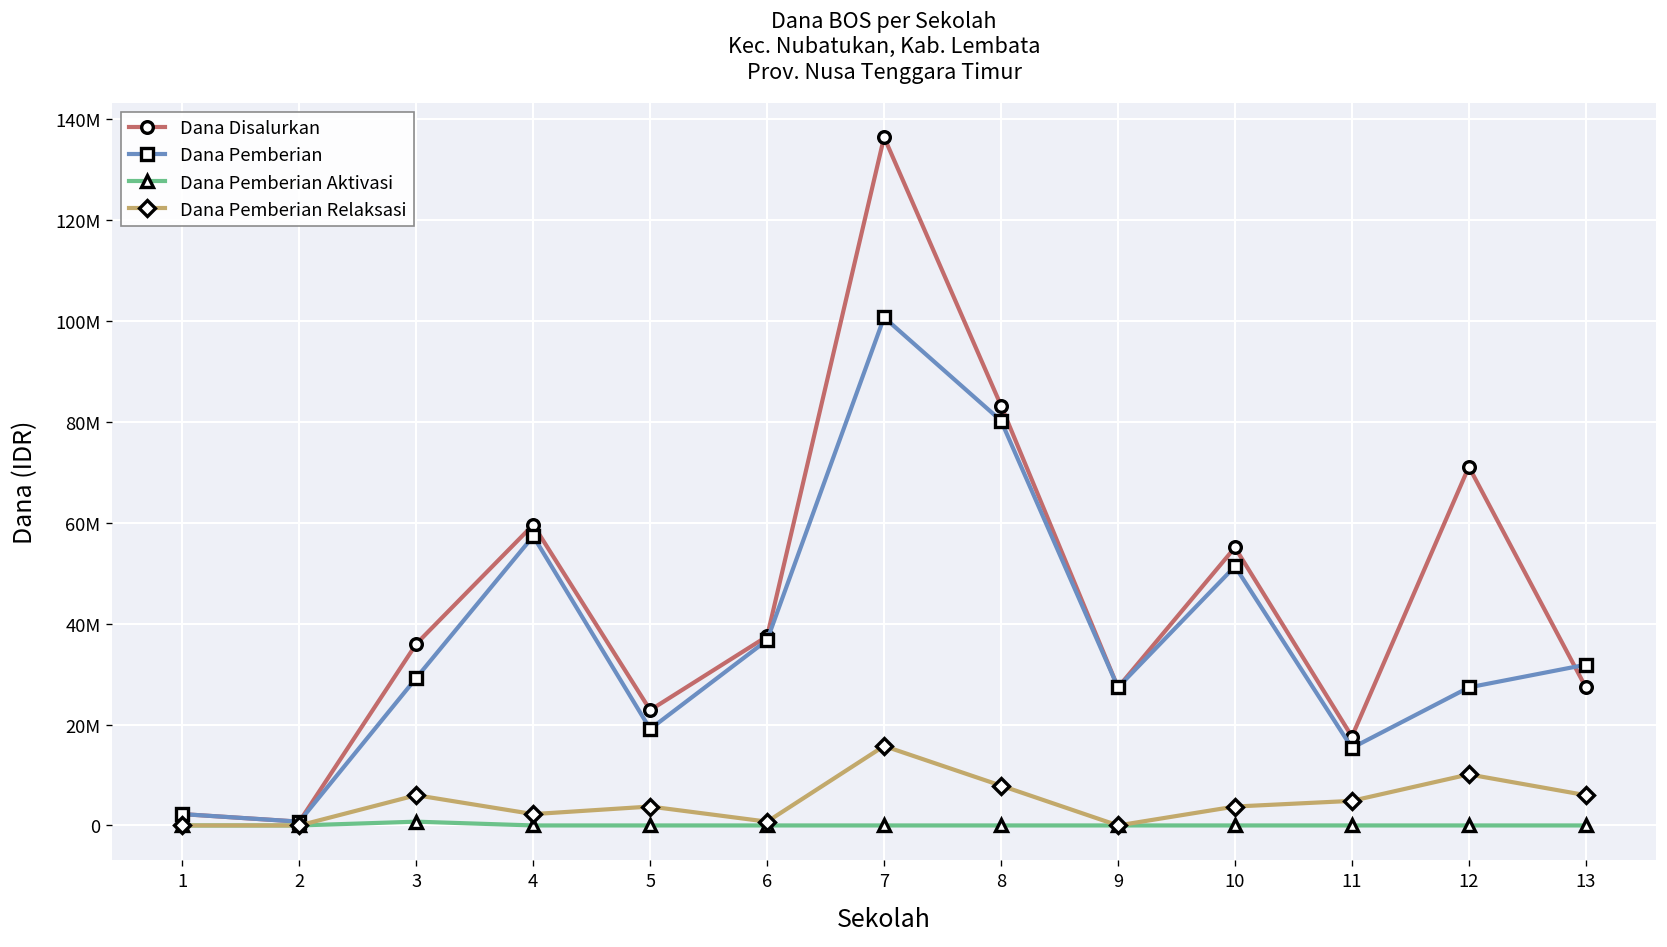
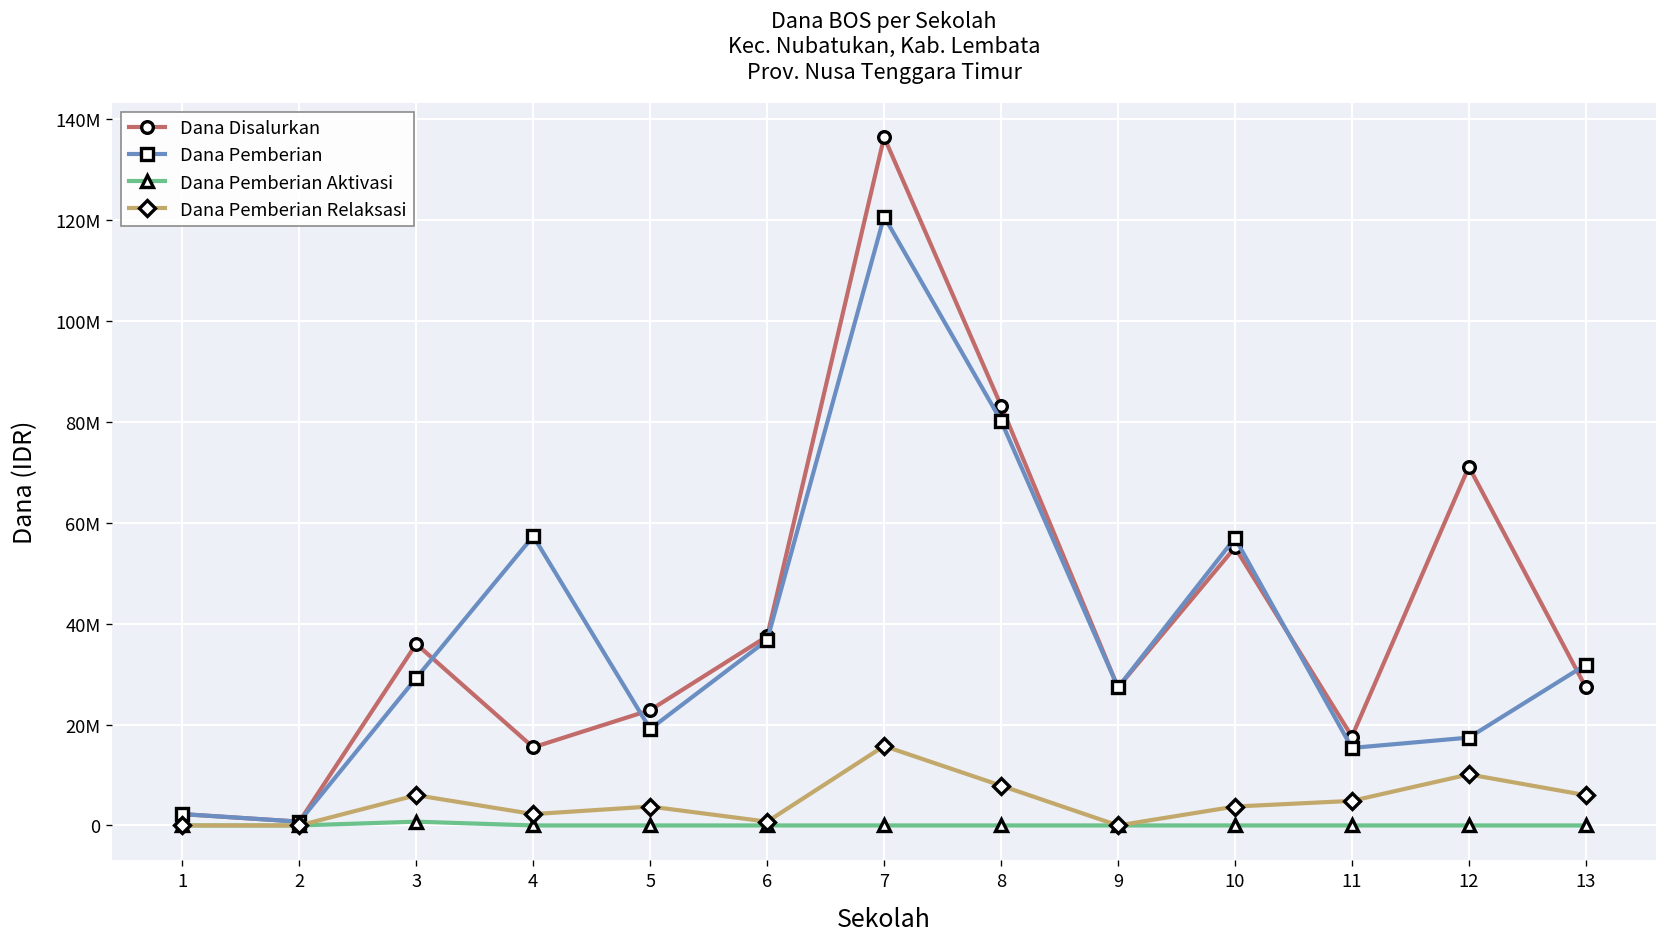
Dana Disalurkan, 4: 60000000 -> 15000000
Dana Pemberian, 7: 101000000 -> 121000000
Dana Pemberian, 10: 51000000 -> 57000000
Dana Pemberian, 12: 27000000 -> 17000000
